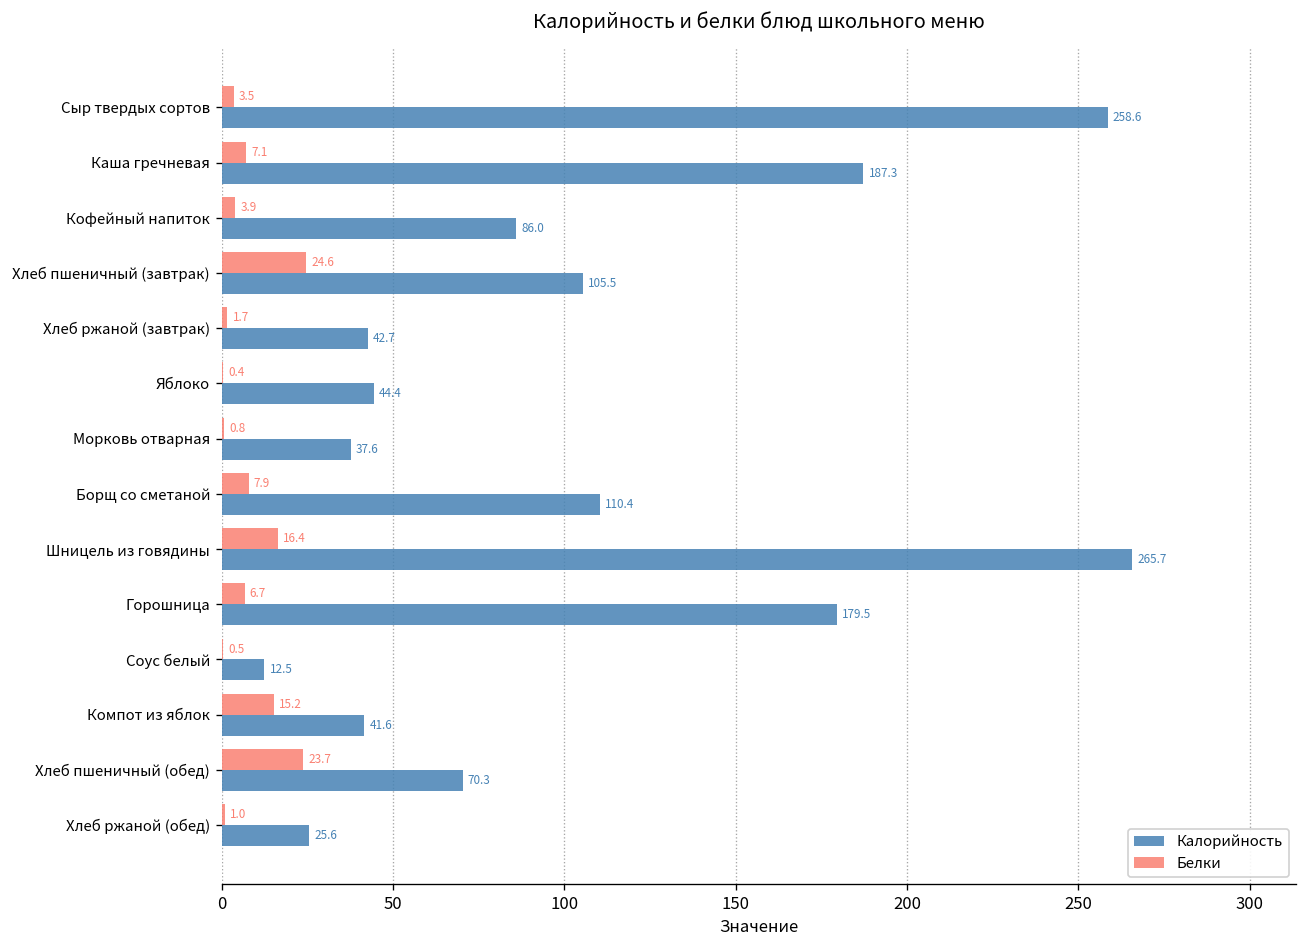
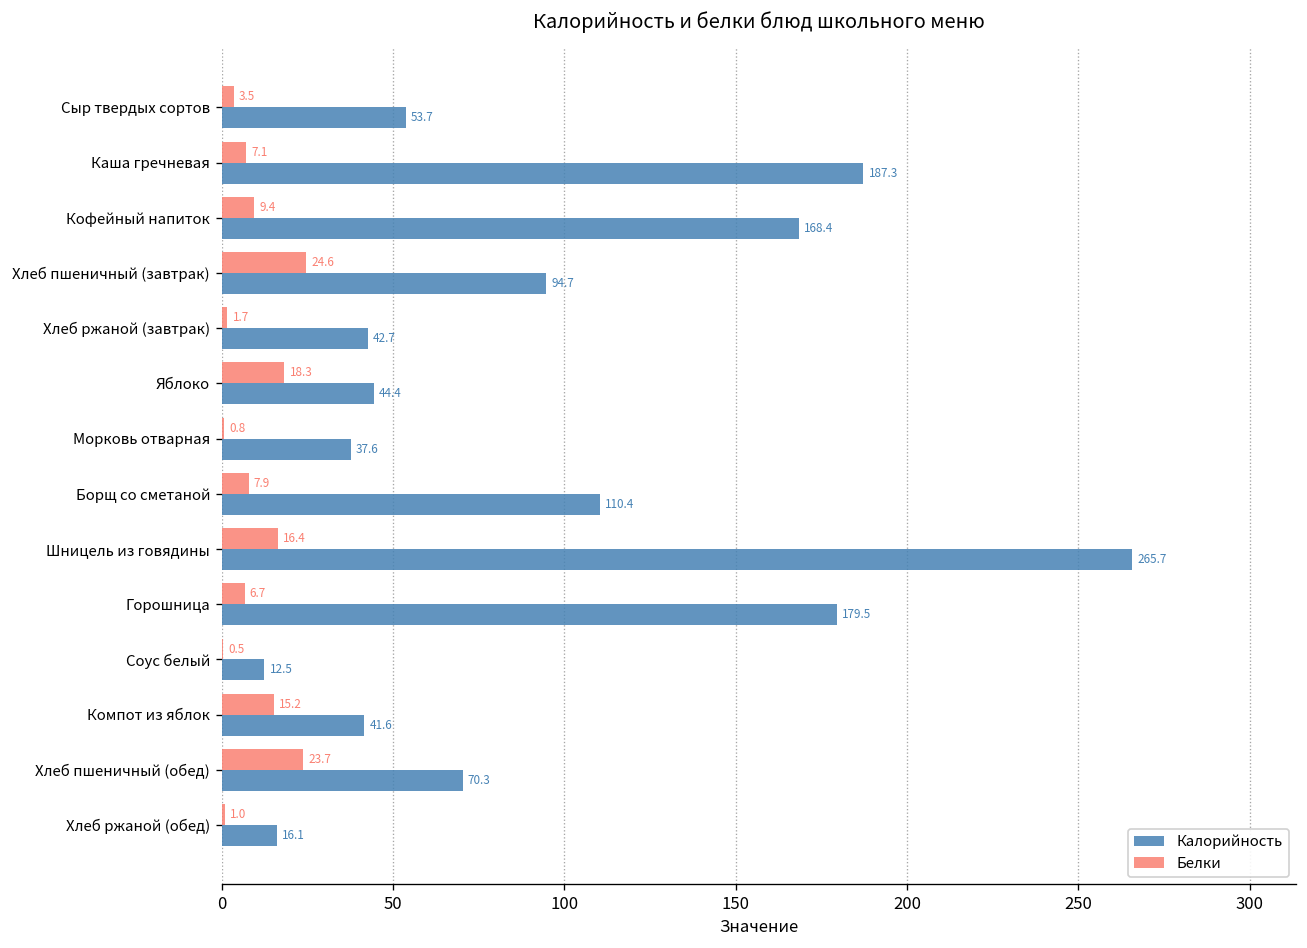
Калорийность, Сыр твердых сортов: 258.6 -> 53.7
Белки, Кофейный напиток: 3.9 -> 9.4
Калорийность, Кофейный напиток: 86.0 -> 168.4
Калорийность, Хлеб пшеничный (завтрак): 105.5 -> 94.7
Белки, Яблоко: 0.4 -> 18.3
Калорийность, Хлеб ржаной (обед): 25.6 -> 16.1
